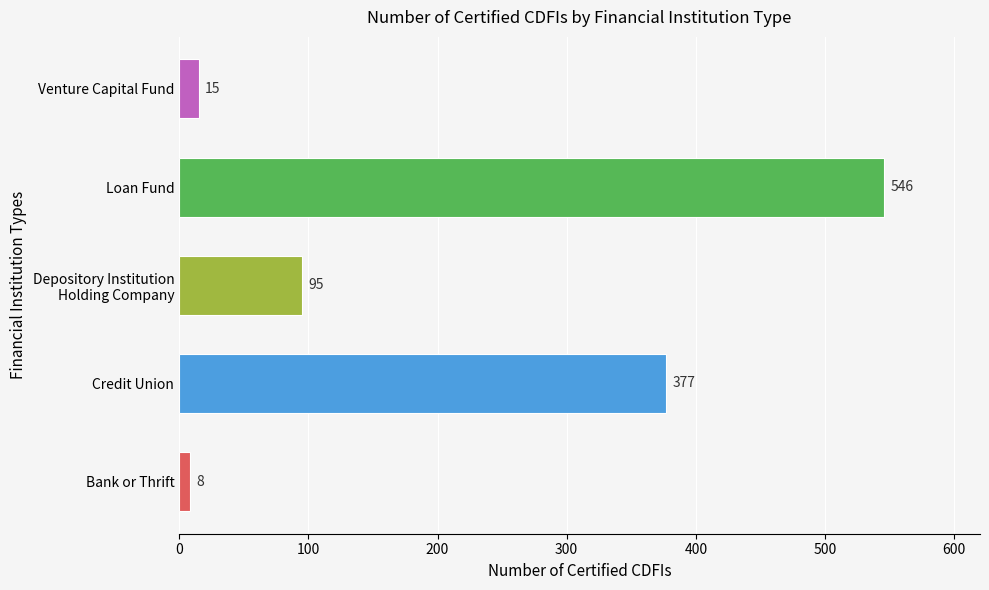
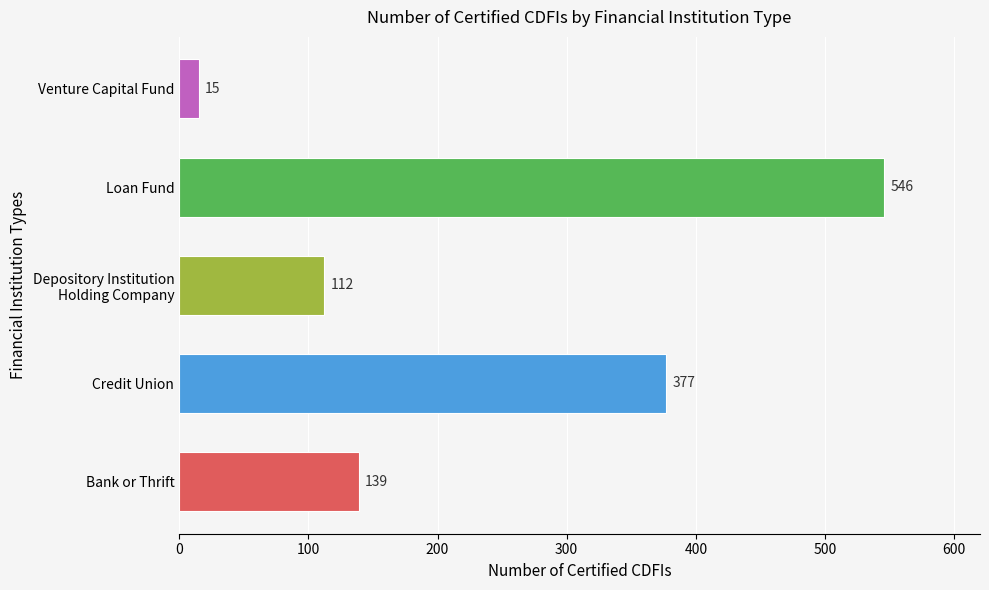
Depository Institution Holding Company: 95 -> 112
Bank or Thrift: 8 -> 139
